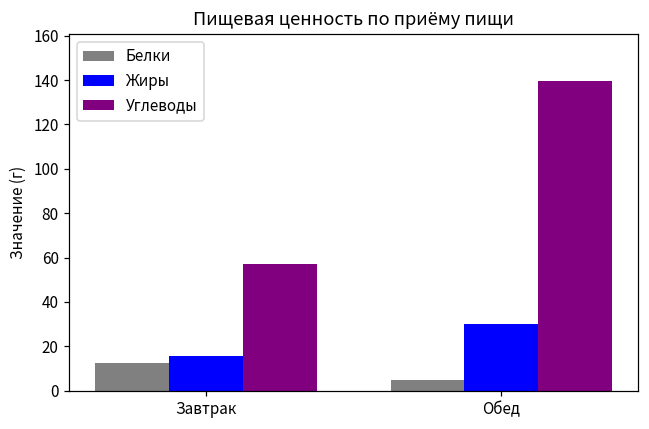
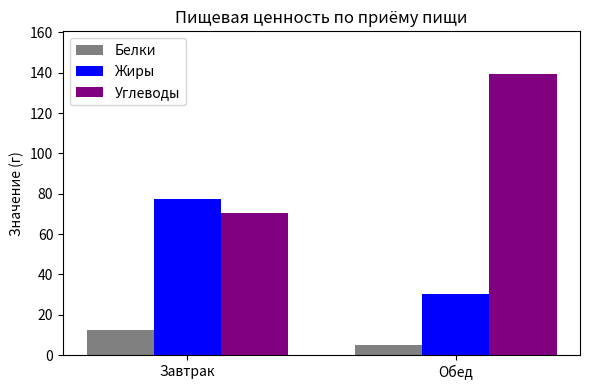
Жиры, Завтрак: 16 -> 77
Углеводы, Завтрак: 57 -> 70
